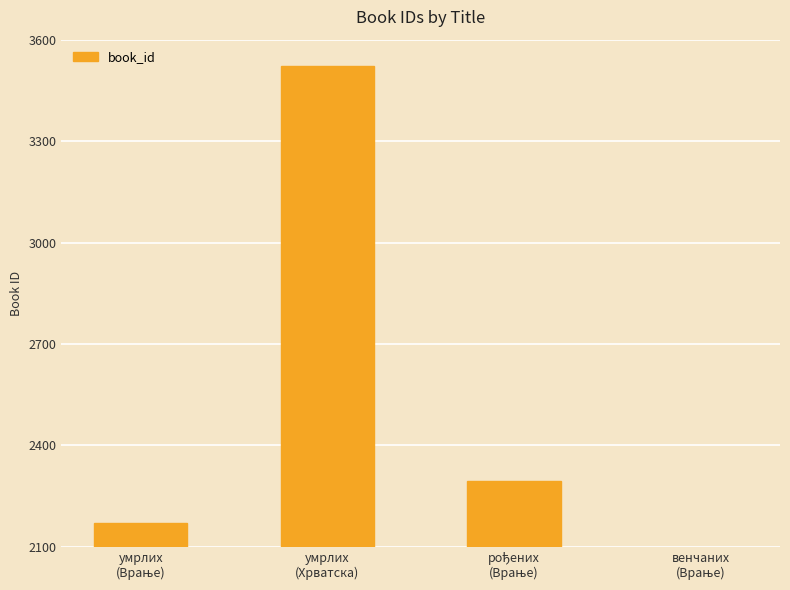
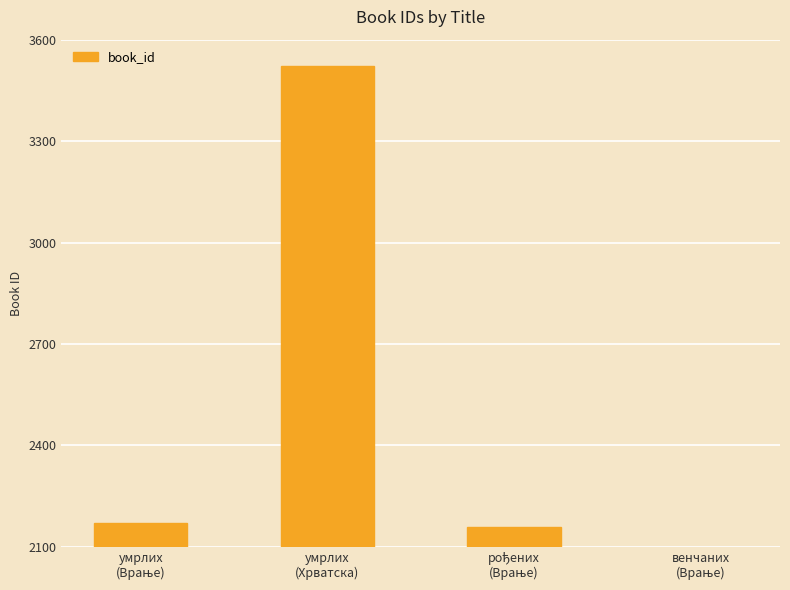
рођених (Врање): 2290 -> 2160
